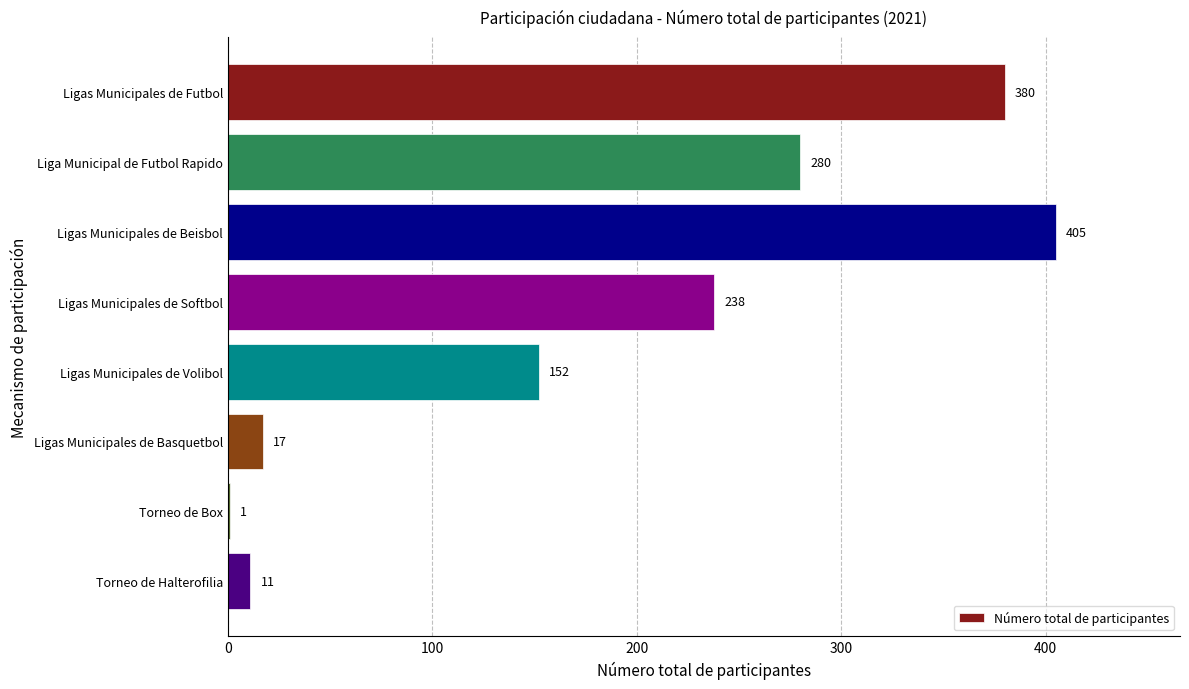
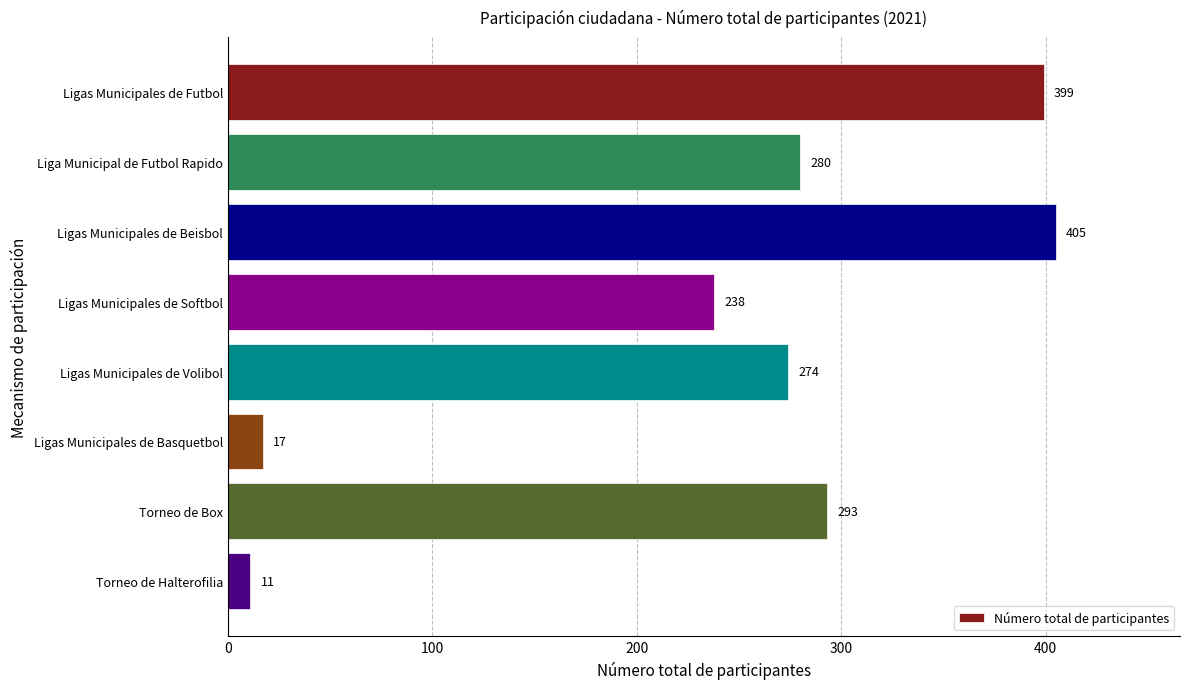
Ligas Municipales de Futbol: 380 -> 399
Ligas Municipales de Volibol: 152 -> 274
Torneo de Box: 1 -> 293
